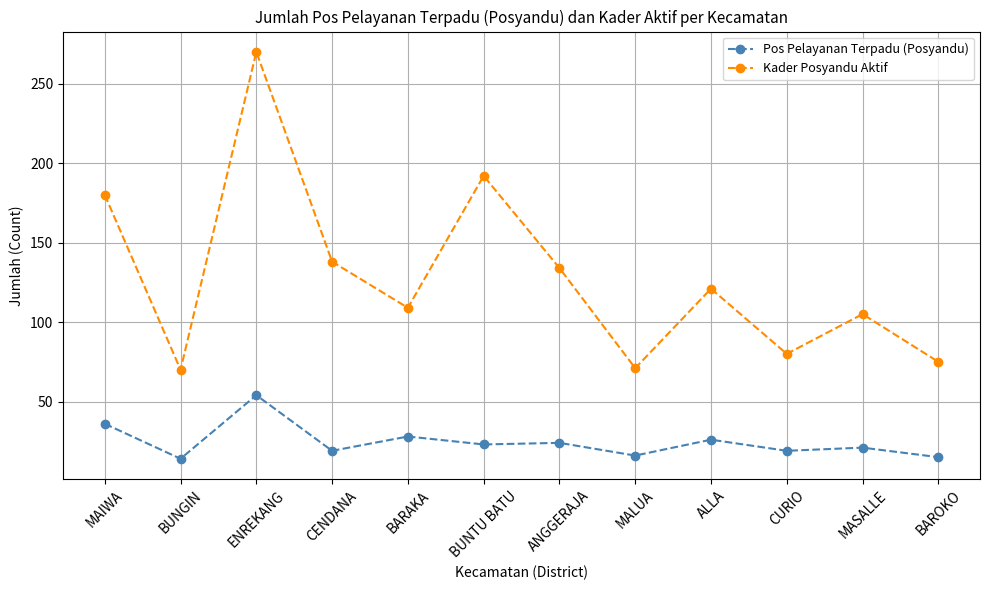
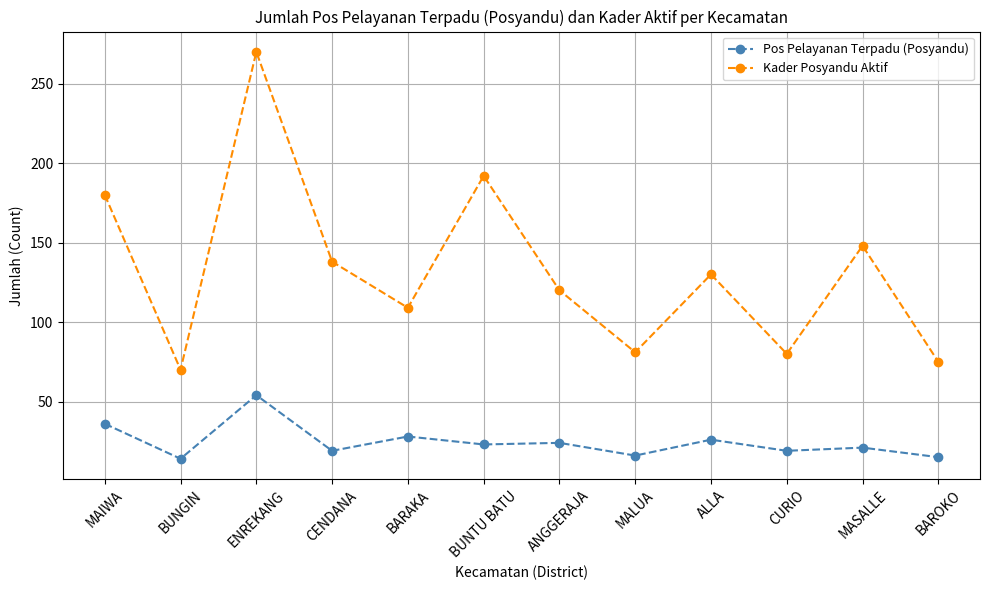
Kader Posyandu Aktif, ANGGERAJA: 134 -> 120
Kader Posyandu Aktif, MALUA: 71 -> 81
Kader Posyandu Aktif, ALLA: 121 -> 130
Kader Posyandu Aktif, MASALLE: 105 -> 148
